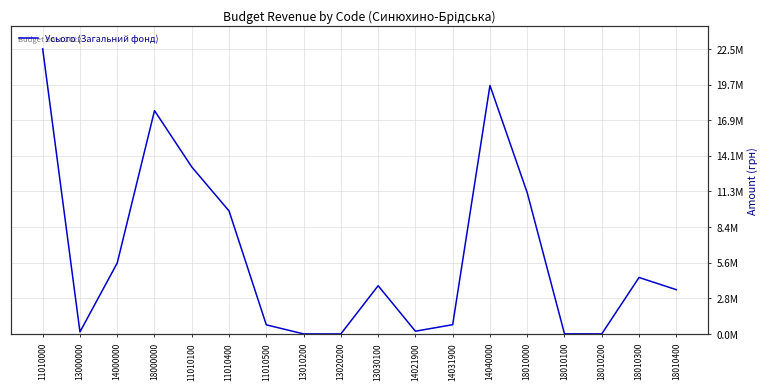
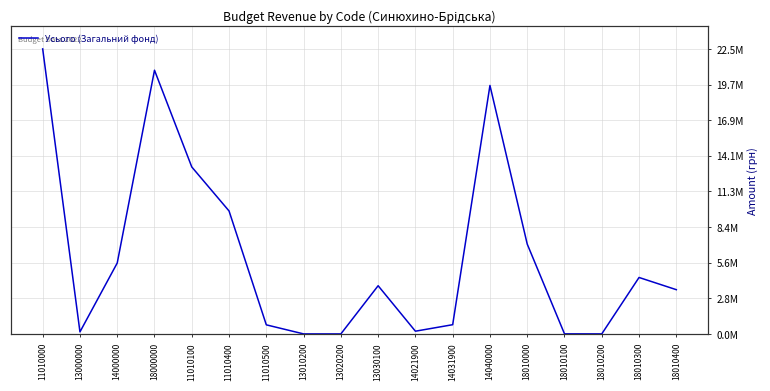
18000000: 17600000 -> 20800000
18010000: 11100000 -> 7100000
